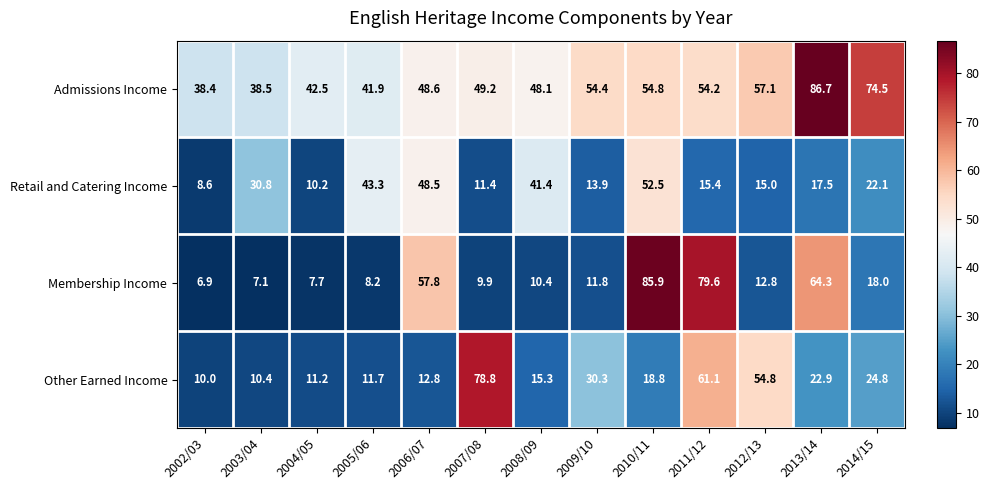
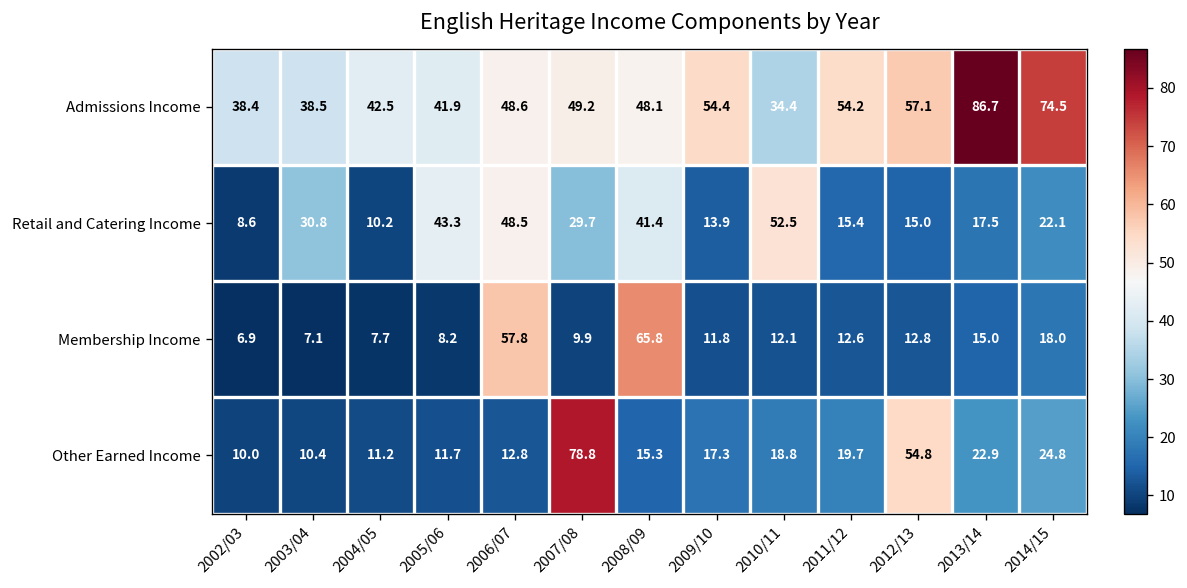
Admissions Income, 2010/11: 54.8 -> 34.4
Retail and Catering Income, 2007/08: 11.4 -> 29.7
Membership Income, 2008/09: 10.4 -> 65.8
Membership Income, 2010/11: 85.9 -> 12.1
Membership Income, 2011/12: 79.6 -> 12.6
Membership Income, 2013/14: 64.3 -> 15.0
Other Earned Income, 2009/10: 30.3 -> 17.3
Other Earned Income, 2011/12: 61.1 -> 19.7
